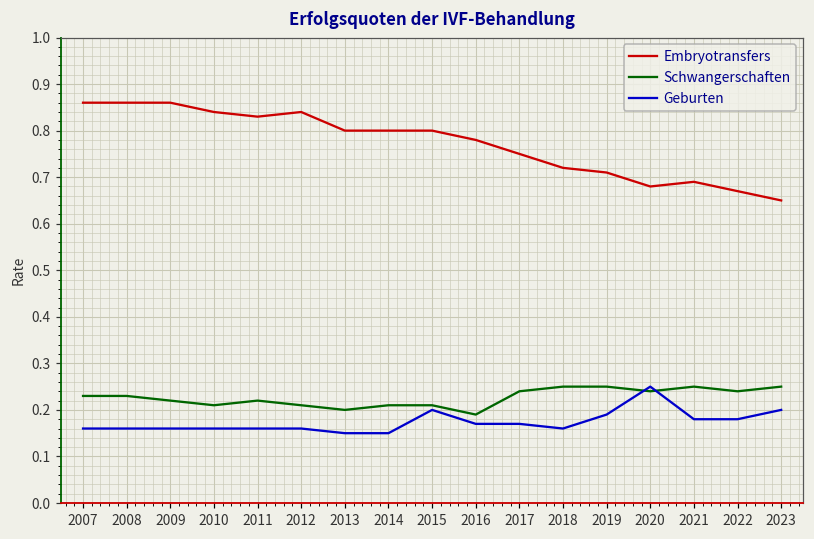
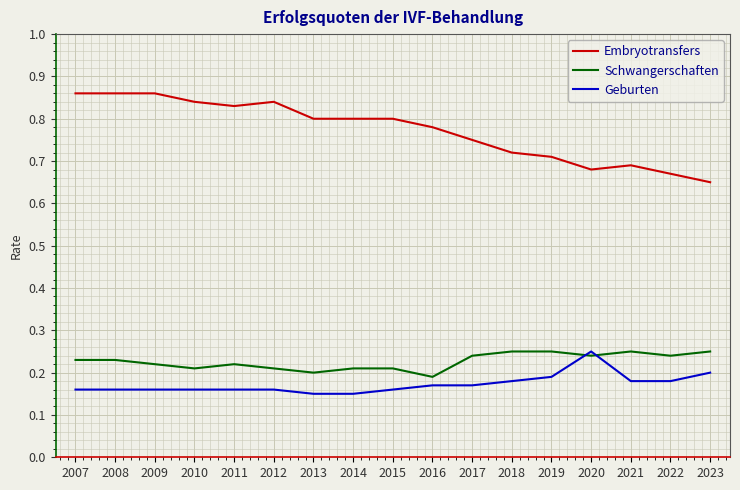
Geburten, 2015: 0.20 -> 0.16
Geburten, 2018: 0.16 -> 0.18
